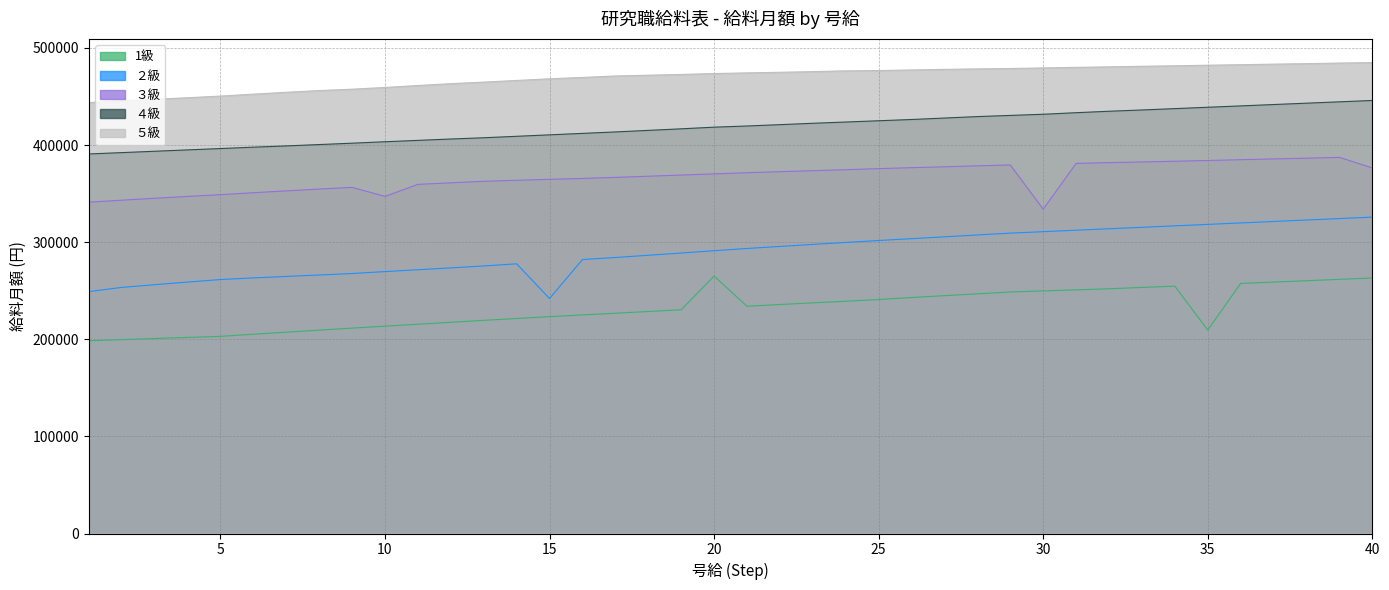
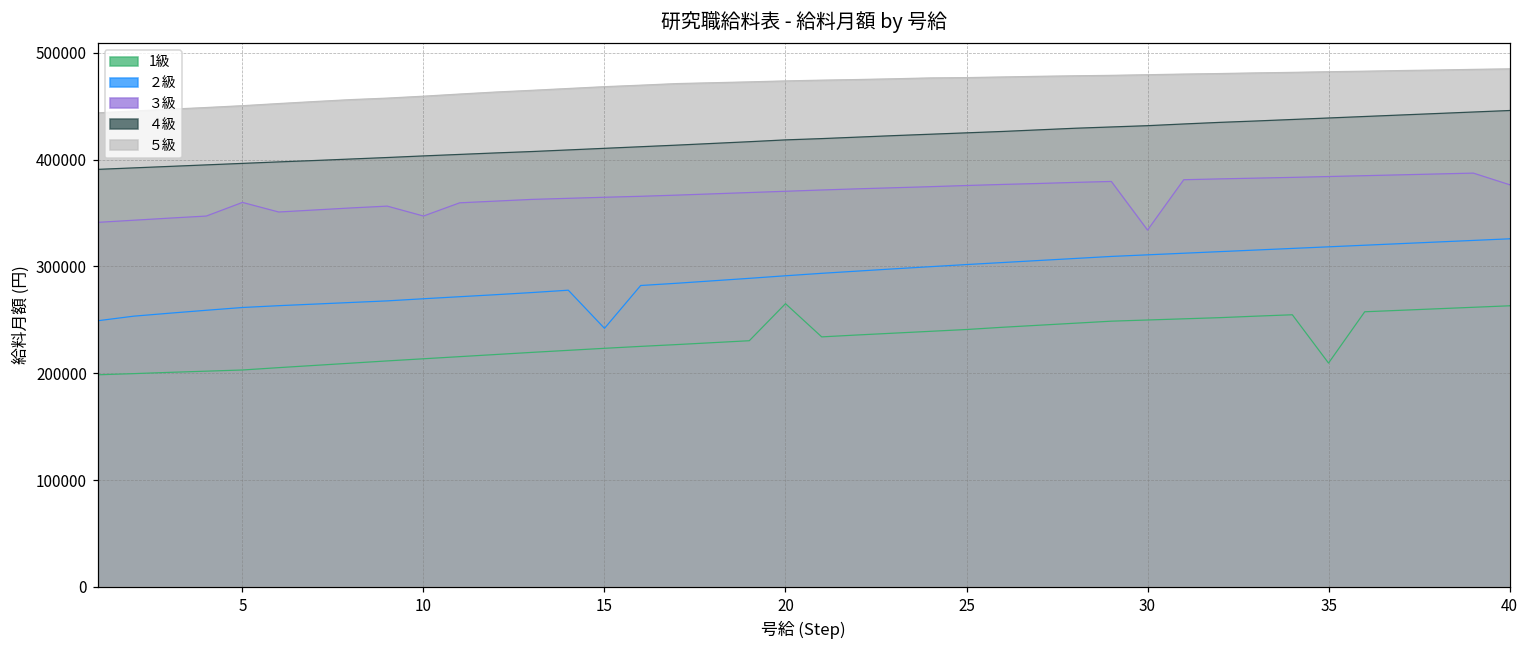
３級, 5: 350000 -> 360000
